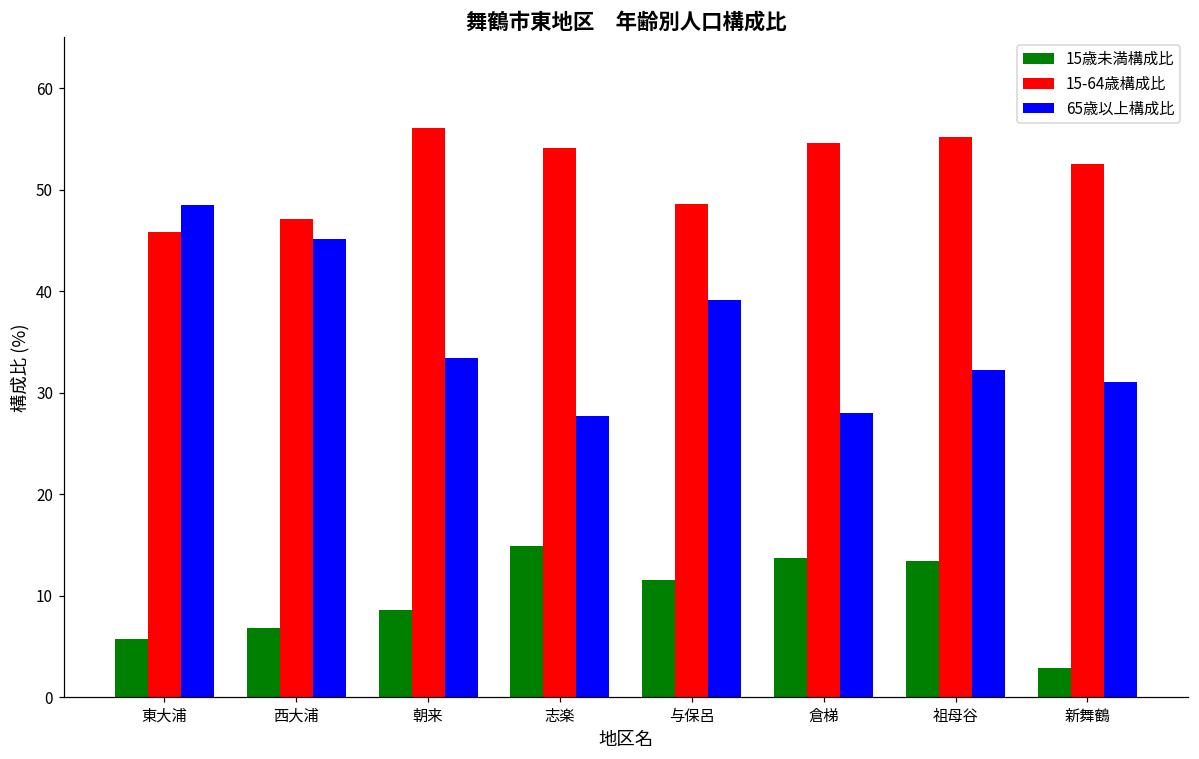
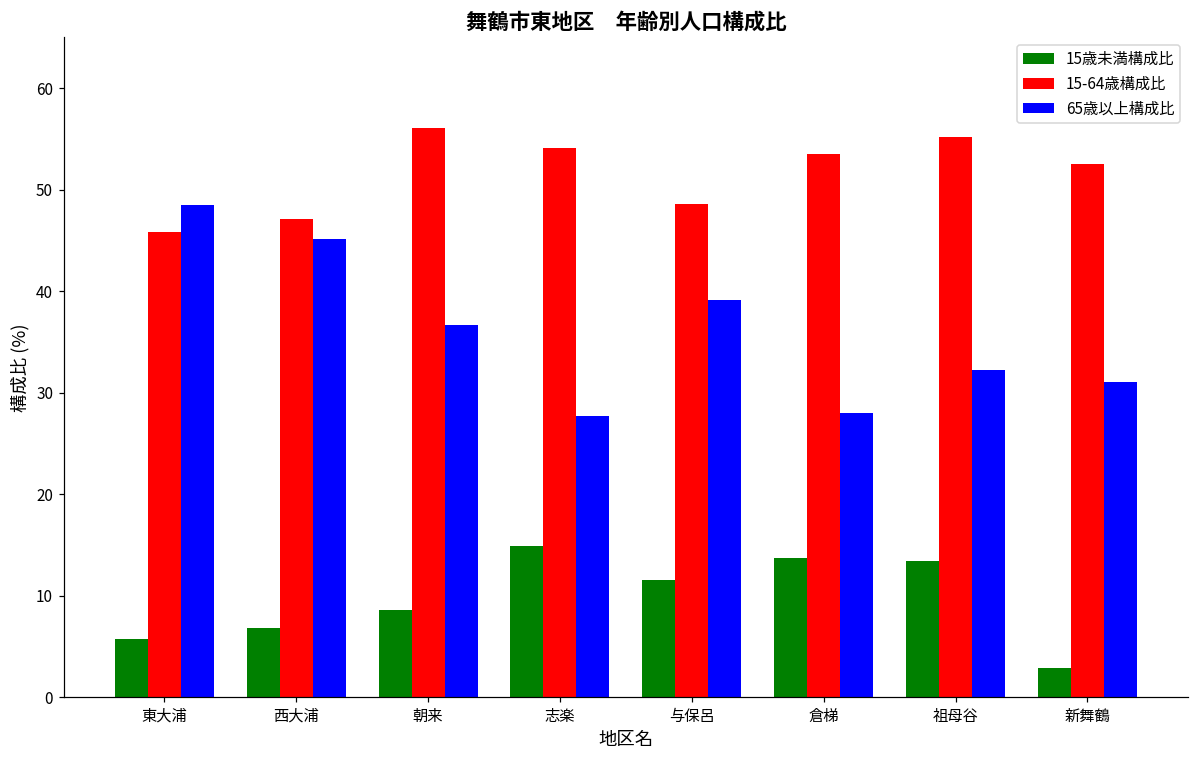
65歳以上構成比, 朝来: 33 -> 37
15-64歳構成比, 倉梯: 55 -> 54
